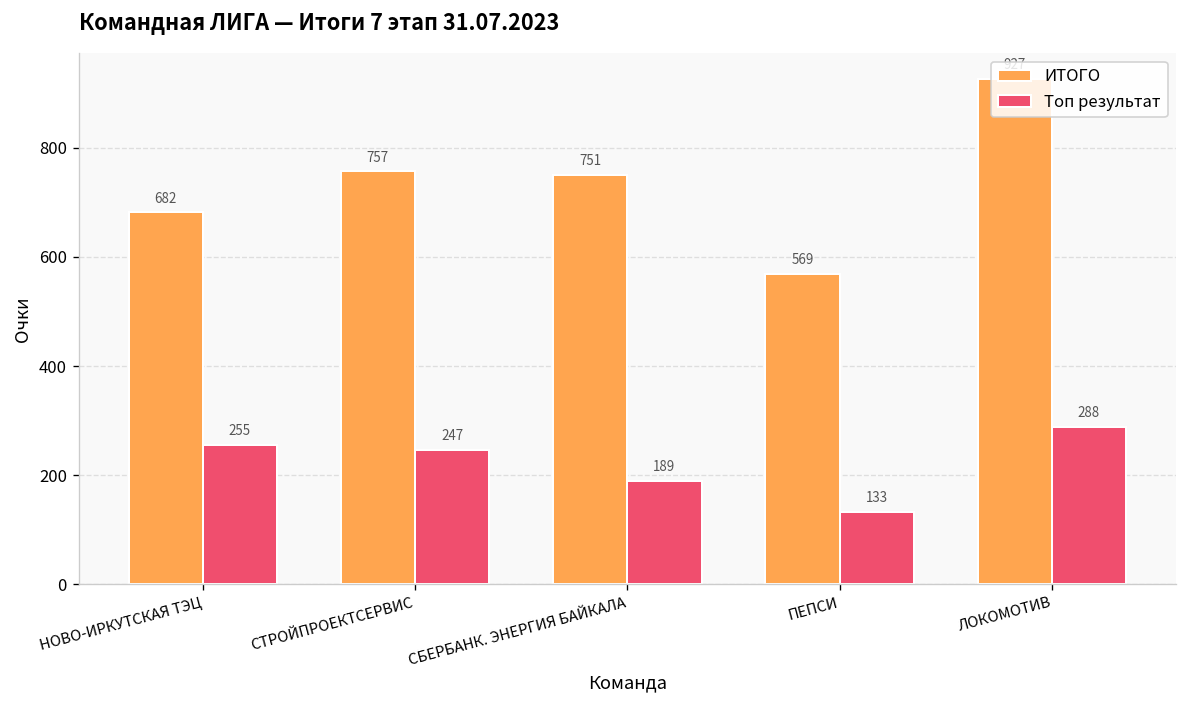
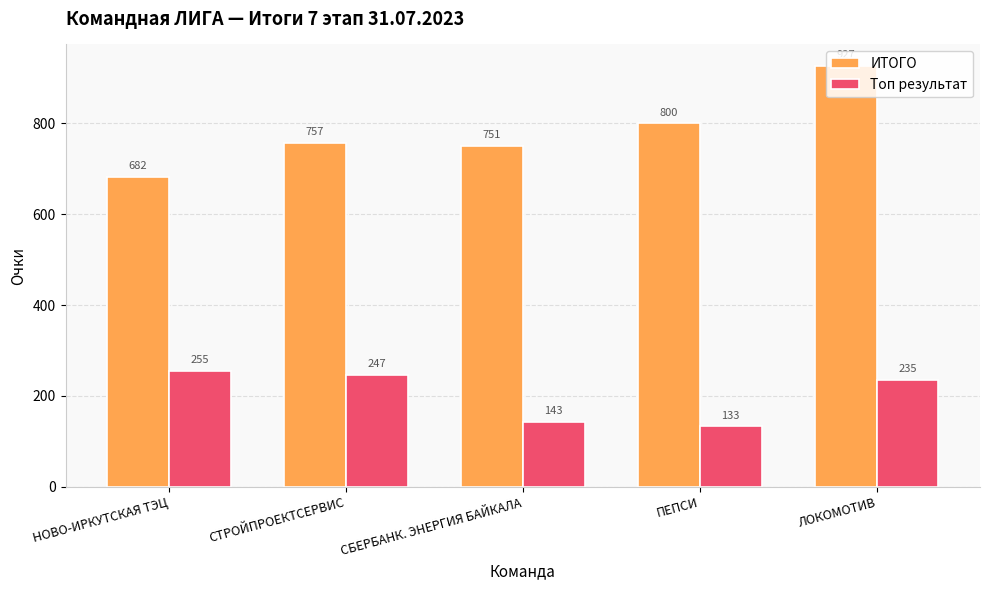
Топ результат, СБЕРБАНК. ЭНЕРГИЯ БАЙКАЛА: 189 -> 143
ИТОГО, ПЕПСИ: 569 -> 800
Топ результат, ЛОКОМОТИВ: 288 -> 235
